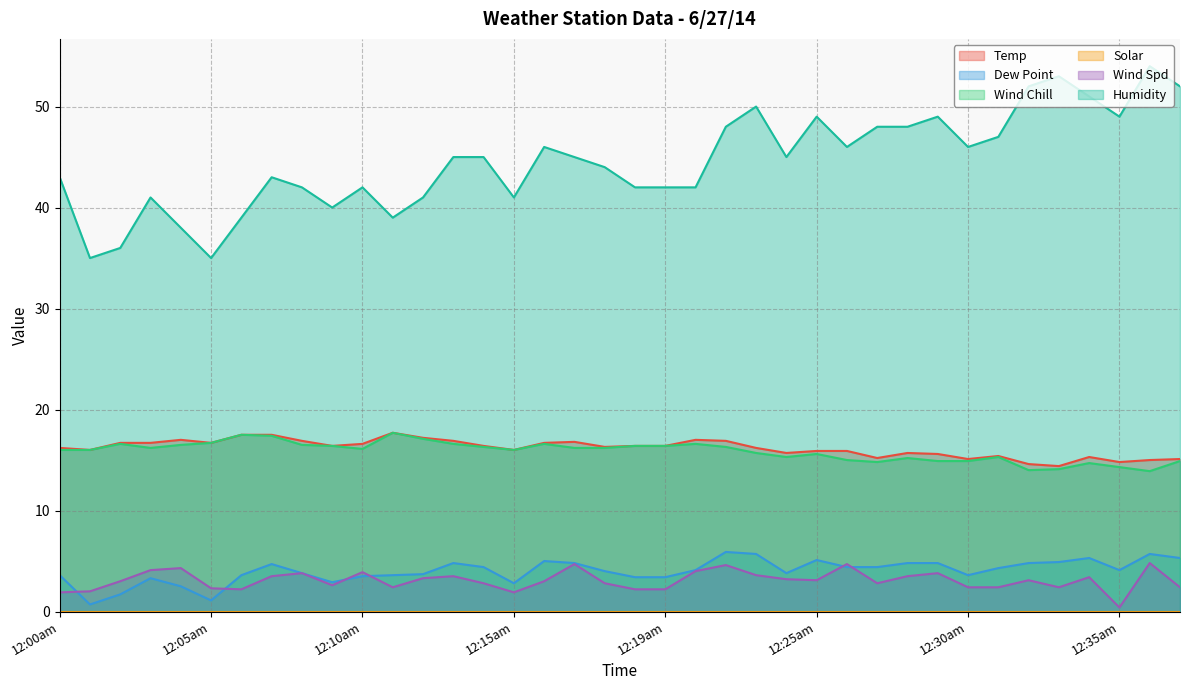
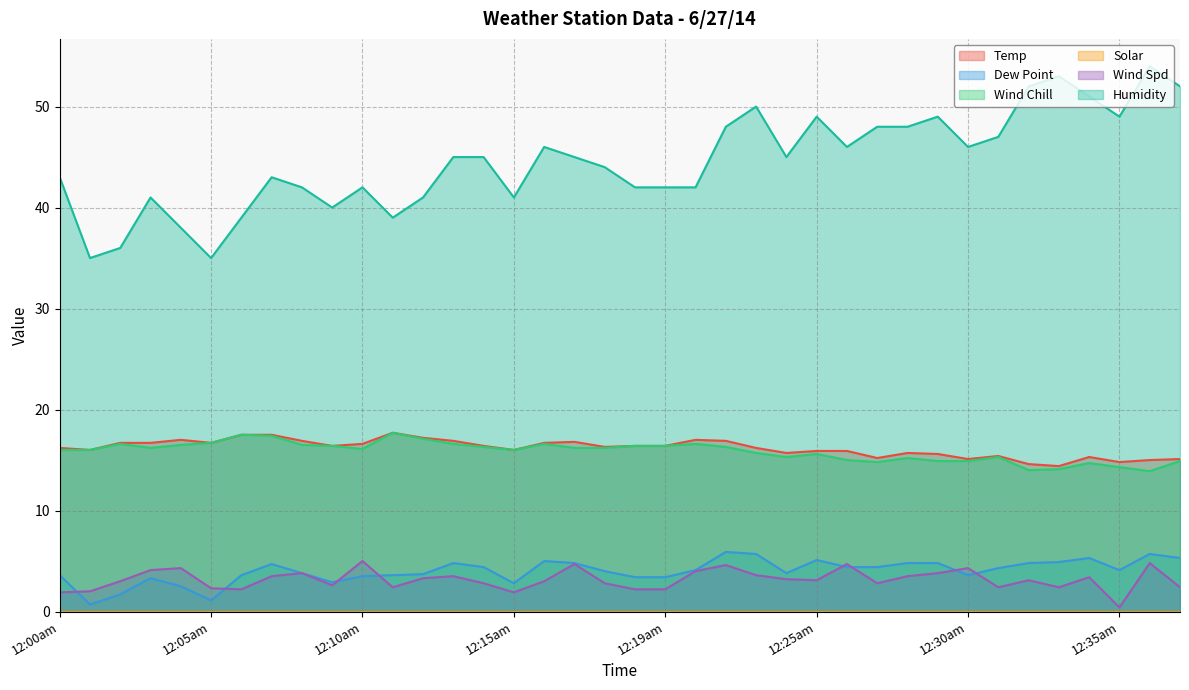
Wind Spd, 12:10am: 3.9 -> 5.0
Wind Spd, 12:30am: 2.4 -> 4.3
